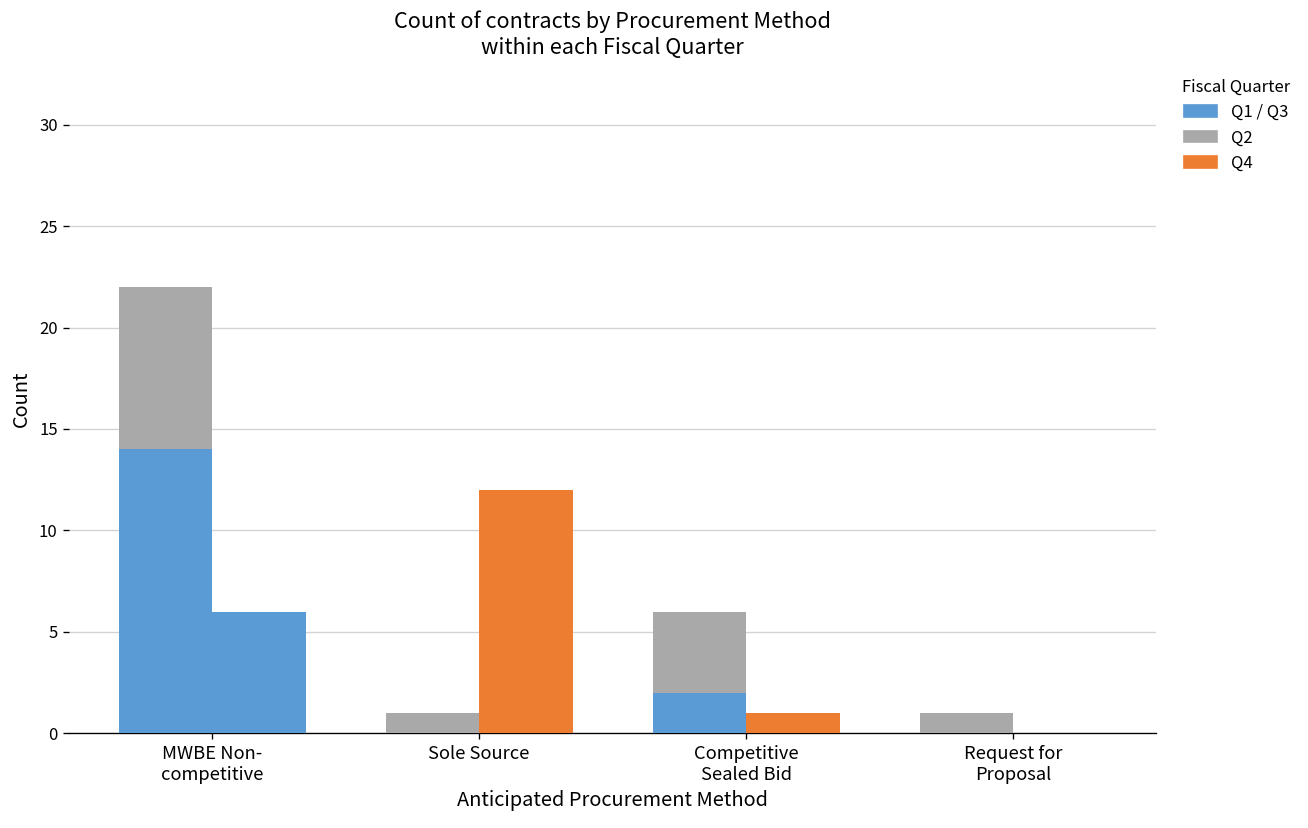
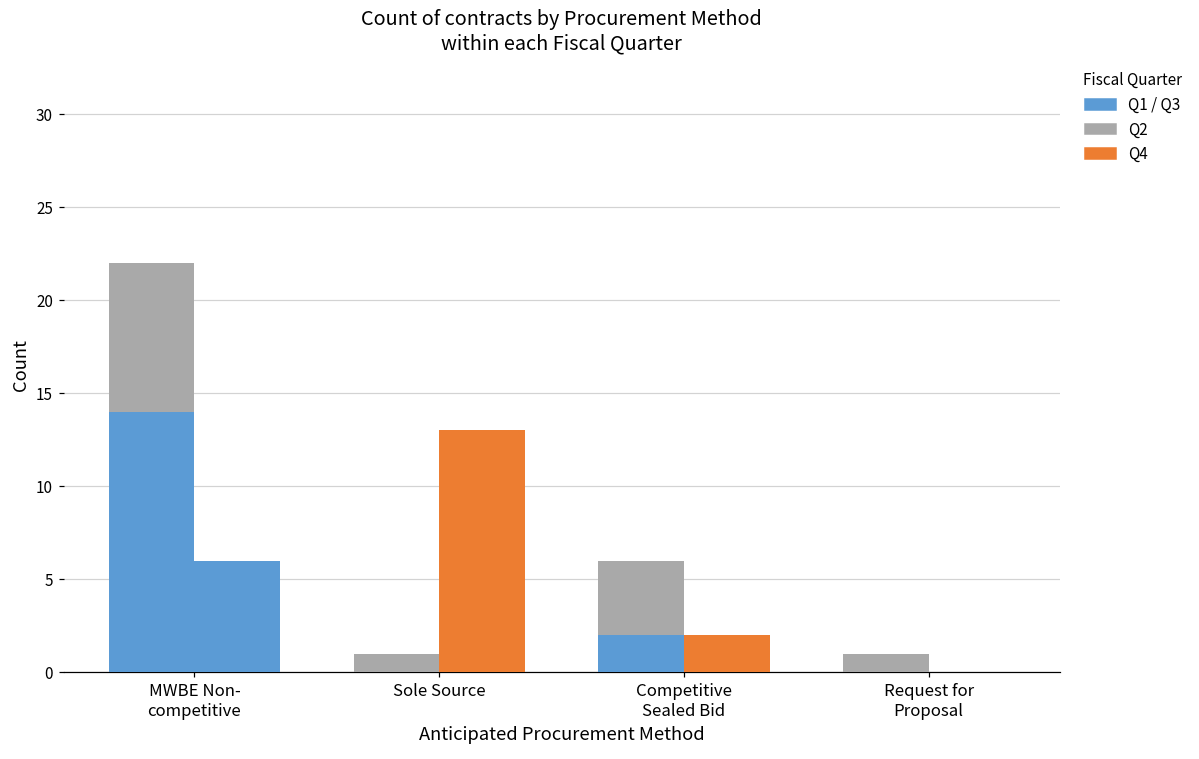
Q4, Sole Source: 12 -> 13
Q4, Competitive Sealed Bid: 1 -> 2
